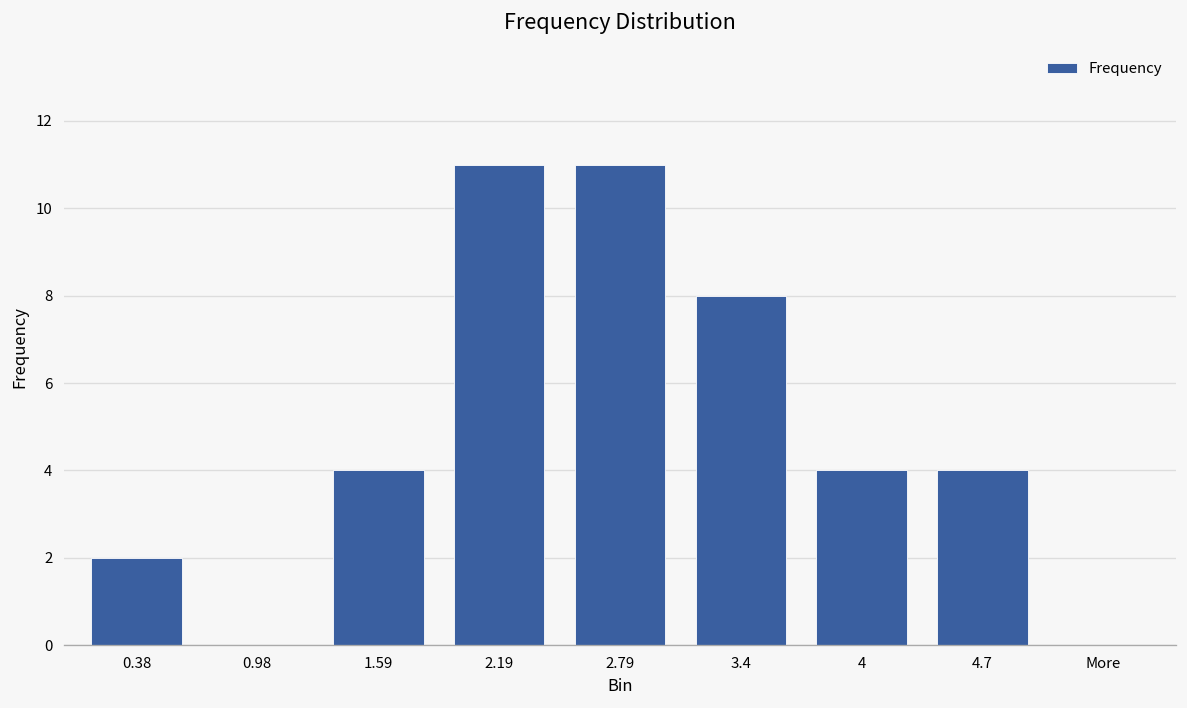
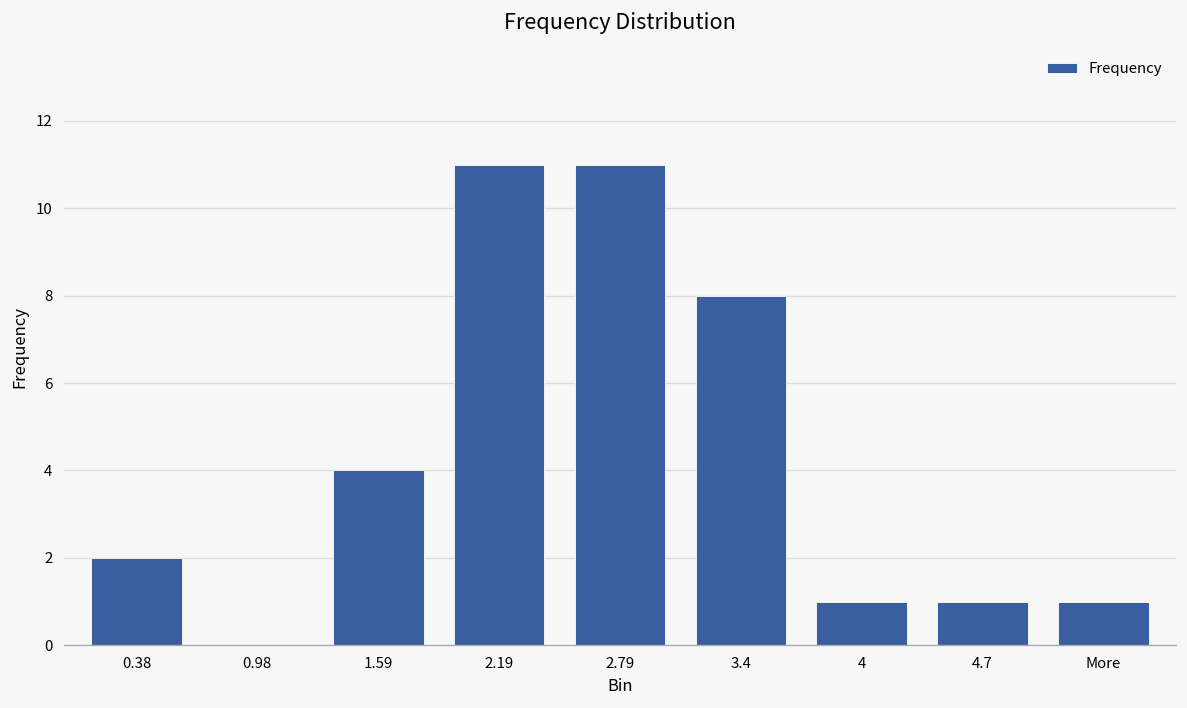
4: 4 -> 1
4.7: 4 -> 1
More: 0 -> 1
